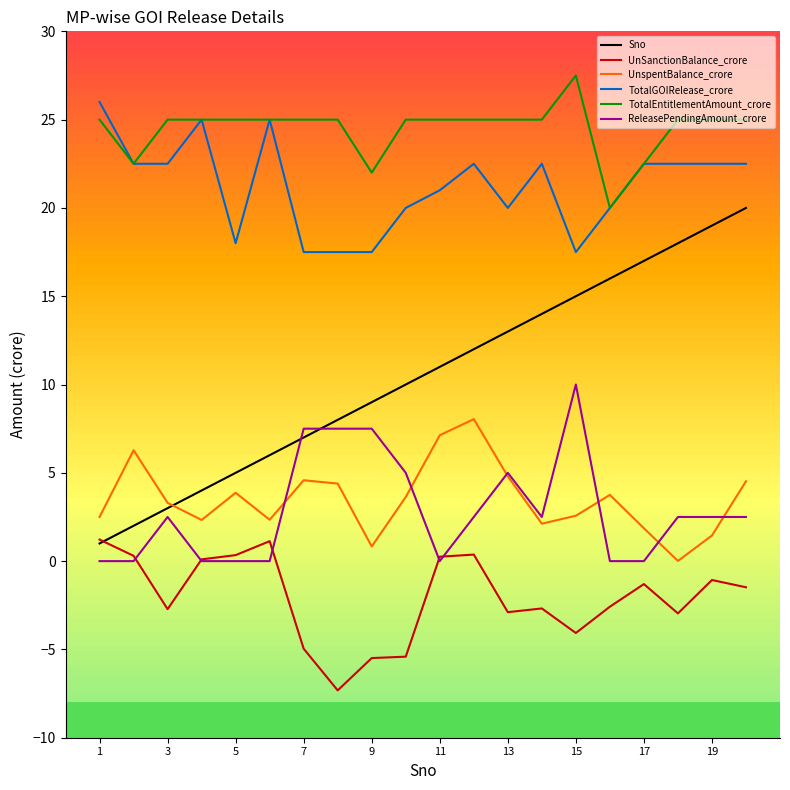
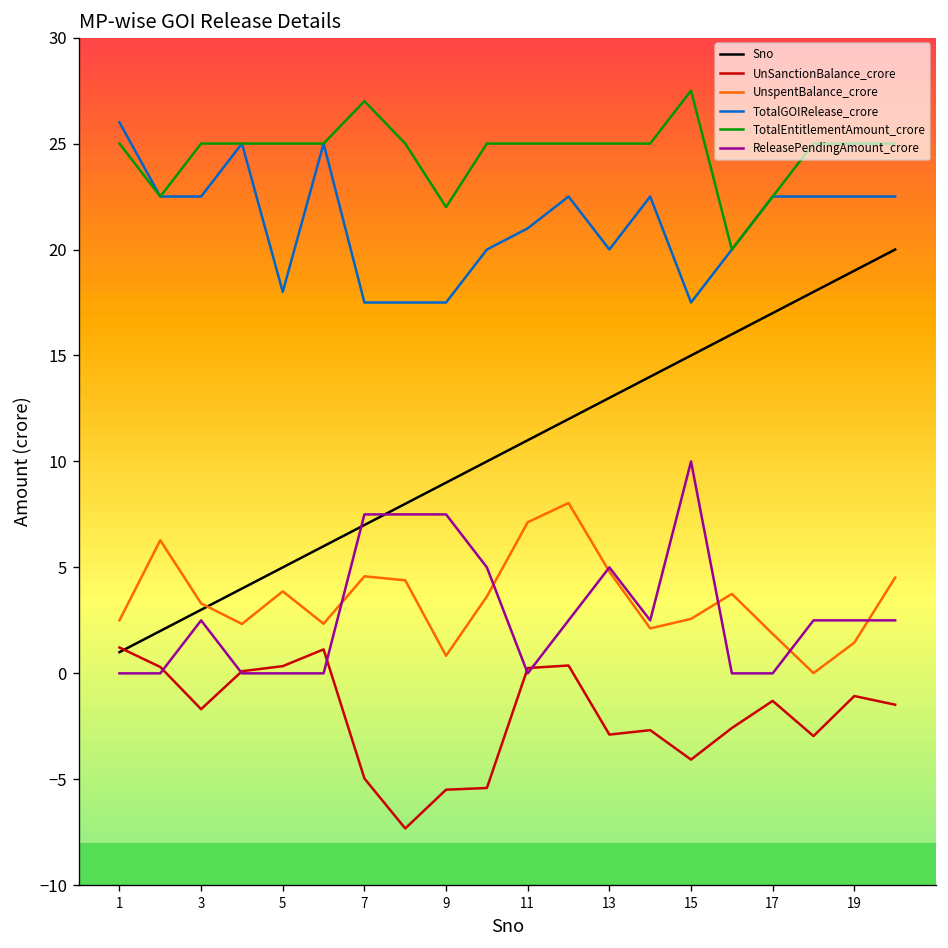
UnSanctionBalance_crore, 3: -2.7 -> -1.7
TotalEntitlementAmount_crore, 7: 25 -> 27
